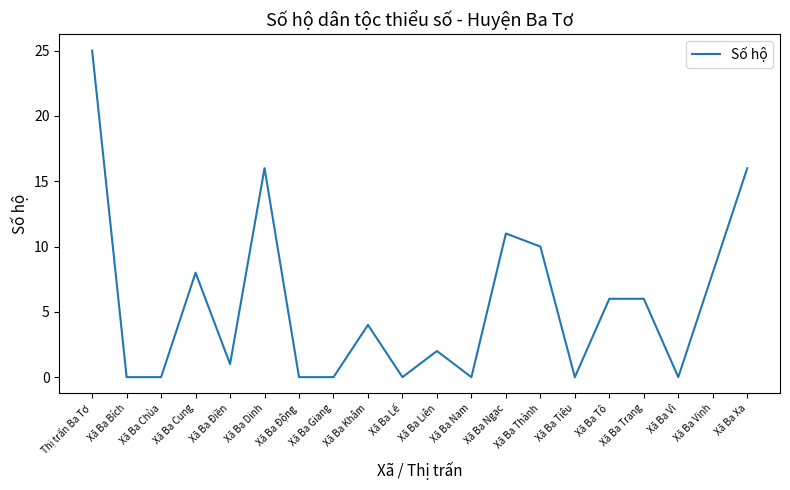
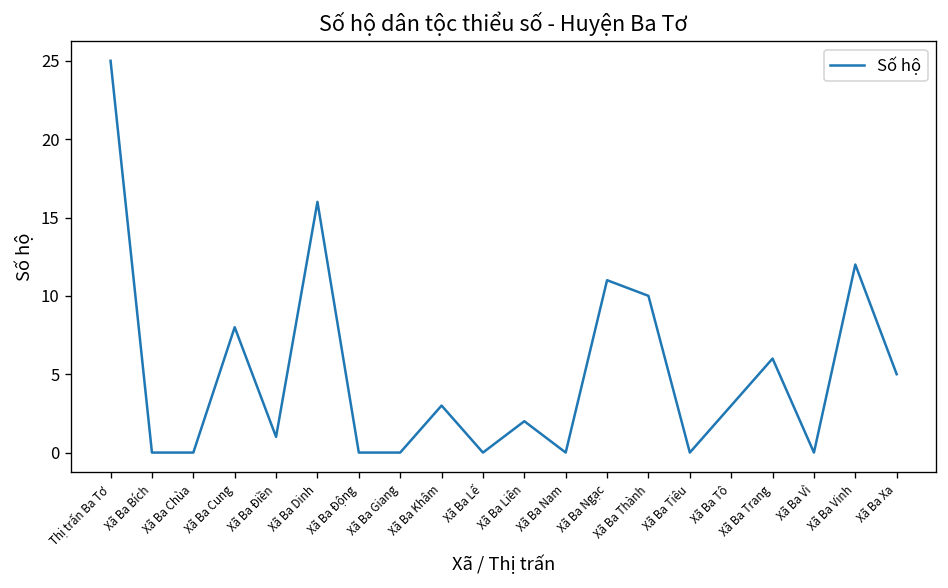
Xã Ba Khâm: 4 -> 3
Xã Ba Tô: 6 -> 3
Xã Ba Vinh: 8 -> 12
Xã Ba Xa: 16 -> 5
